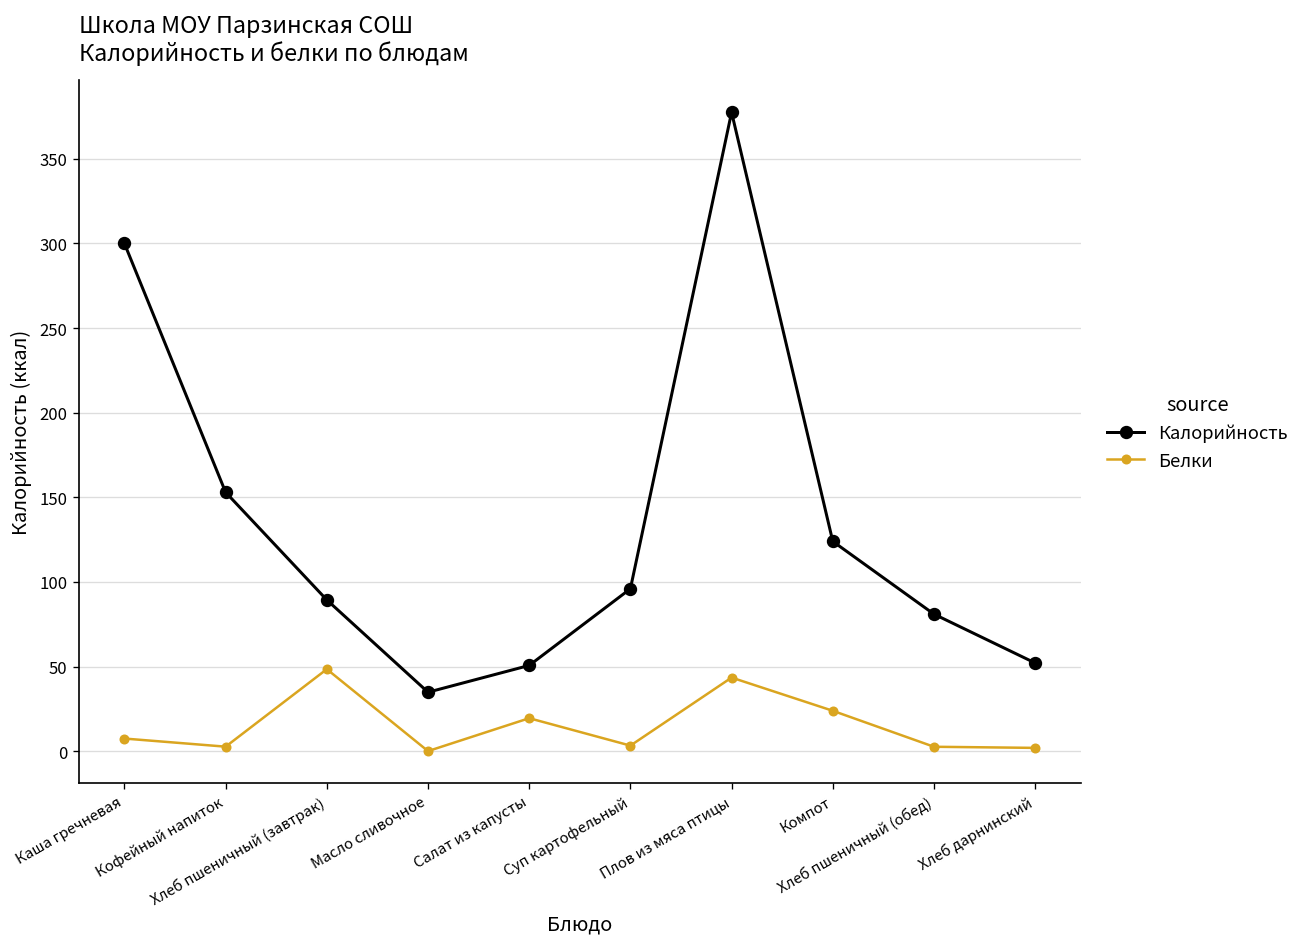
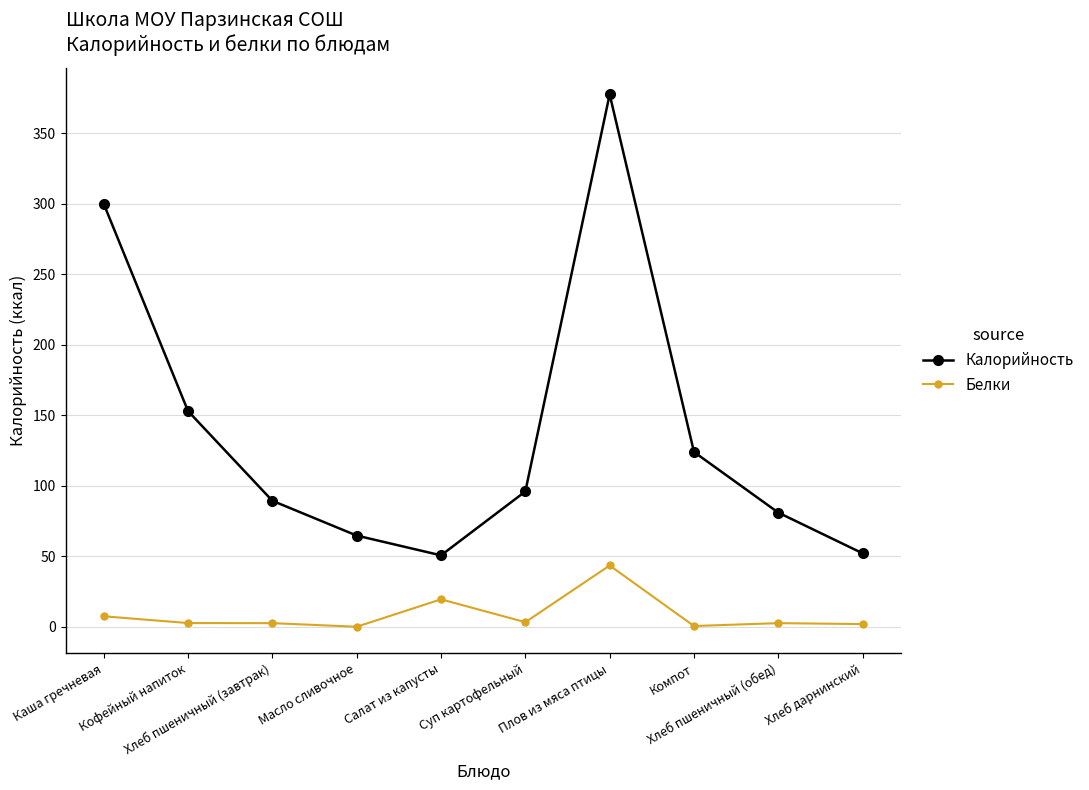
Белки, Хлеб пшеничный (завтрак): 48 -> 3
Калорийность, Масло сливочное: 35 -> 65
Белки, Компот: 24 -> 1
